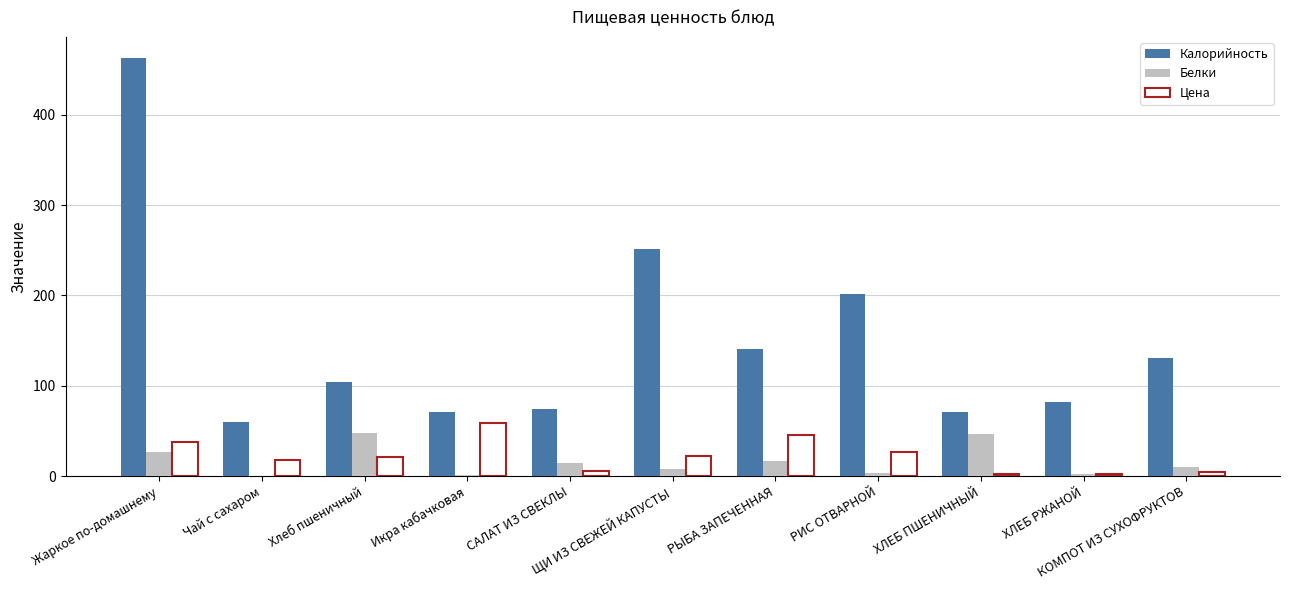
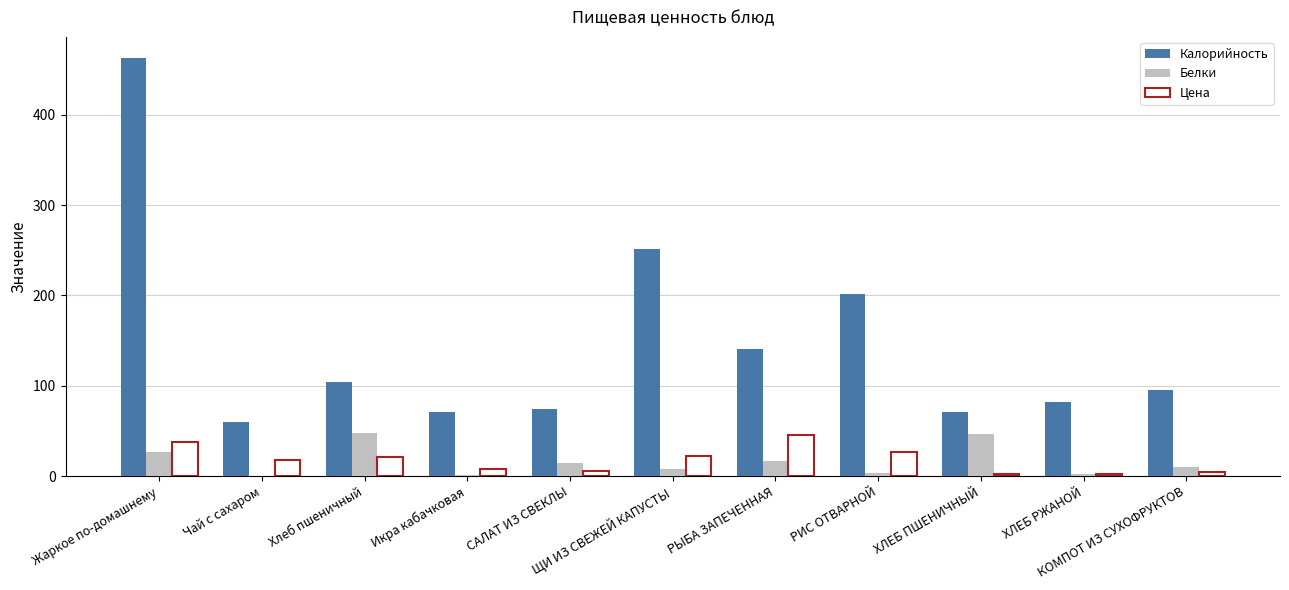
Цена, Икра кабачковая: 60 -> 10
Калорийность, КОМПОТ ИЗ СУХОФРУКТОВ: 130 -> 100
